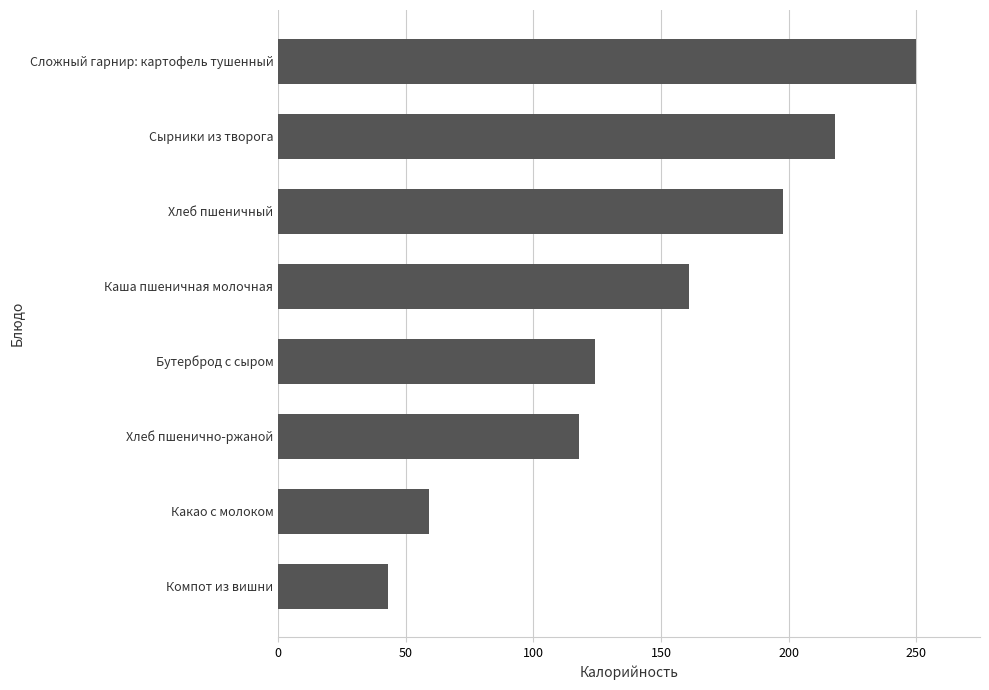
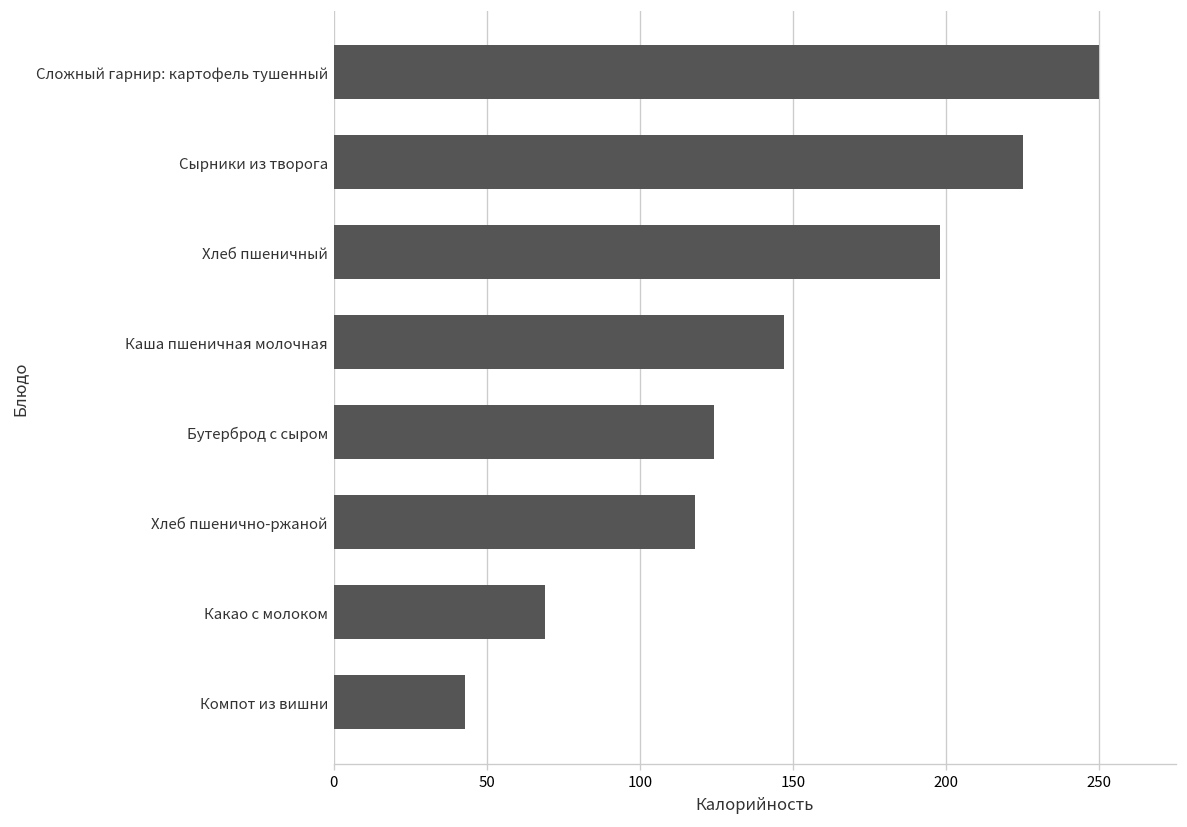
Сырники из творога: 218 -> 225
Каша пшеничная молочная: 161 -> 147
Какао с молоком: 59 -> 69
